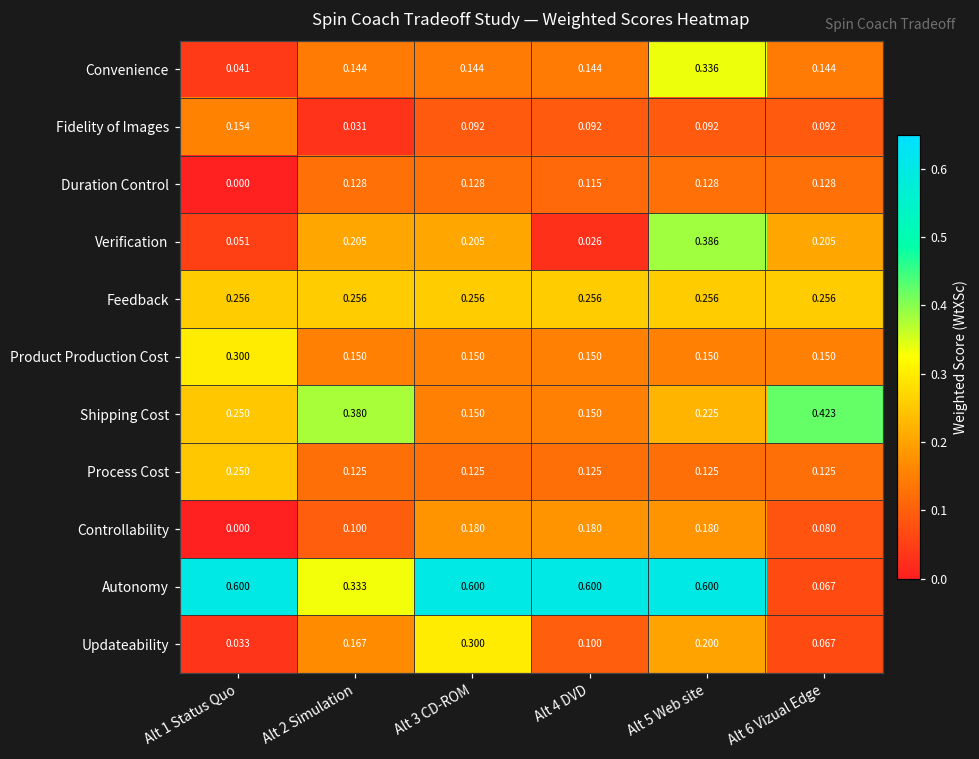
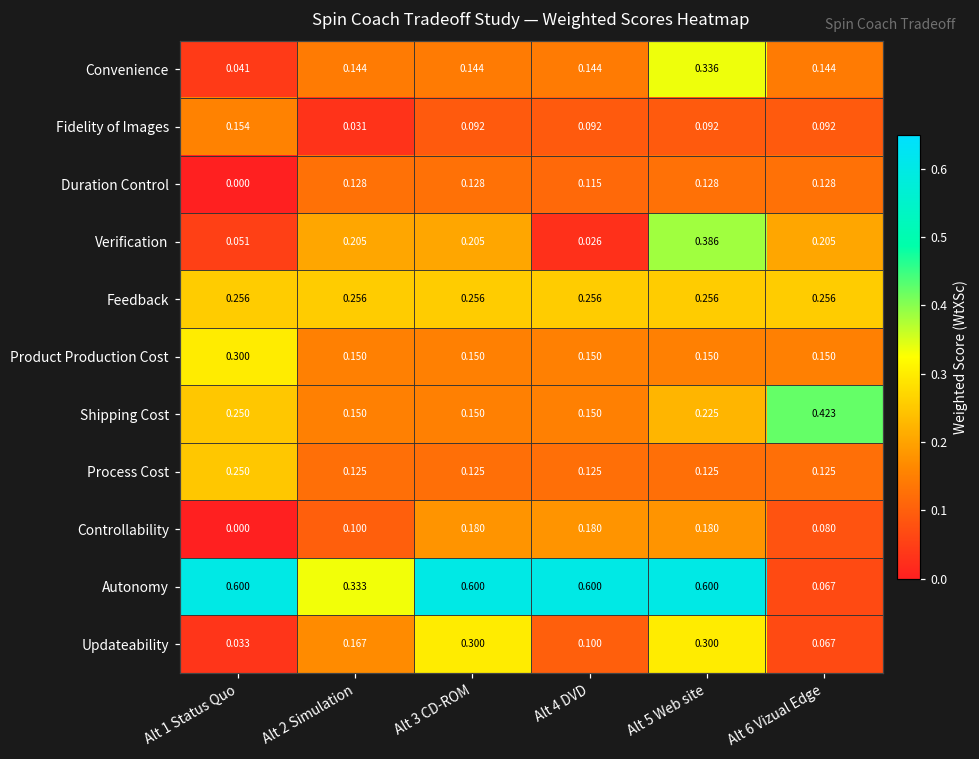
Shipping Cost, Alt 2 Simulation: 0.380 -> 0.150
Updateability, Alt 5 Web site: 0.200 -> 0.300
